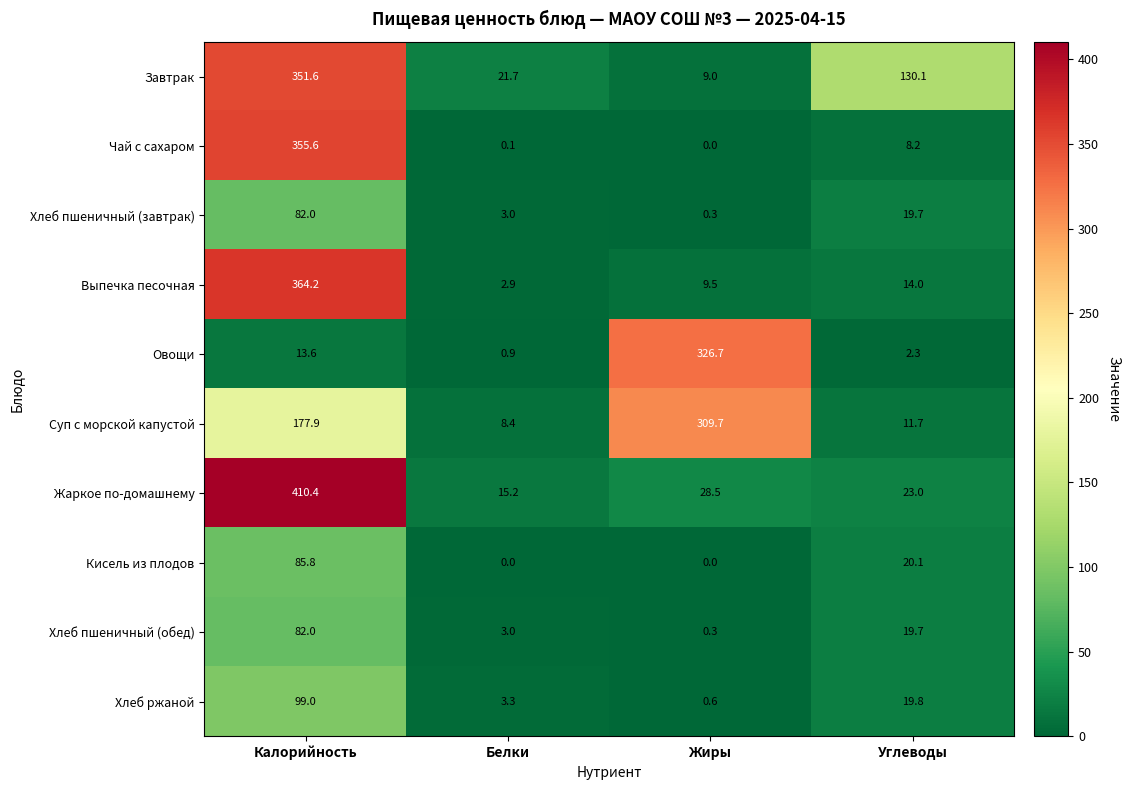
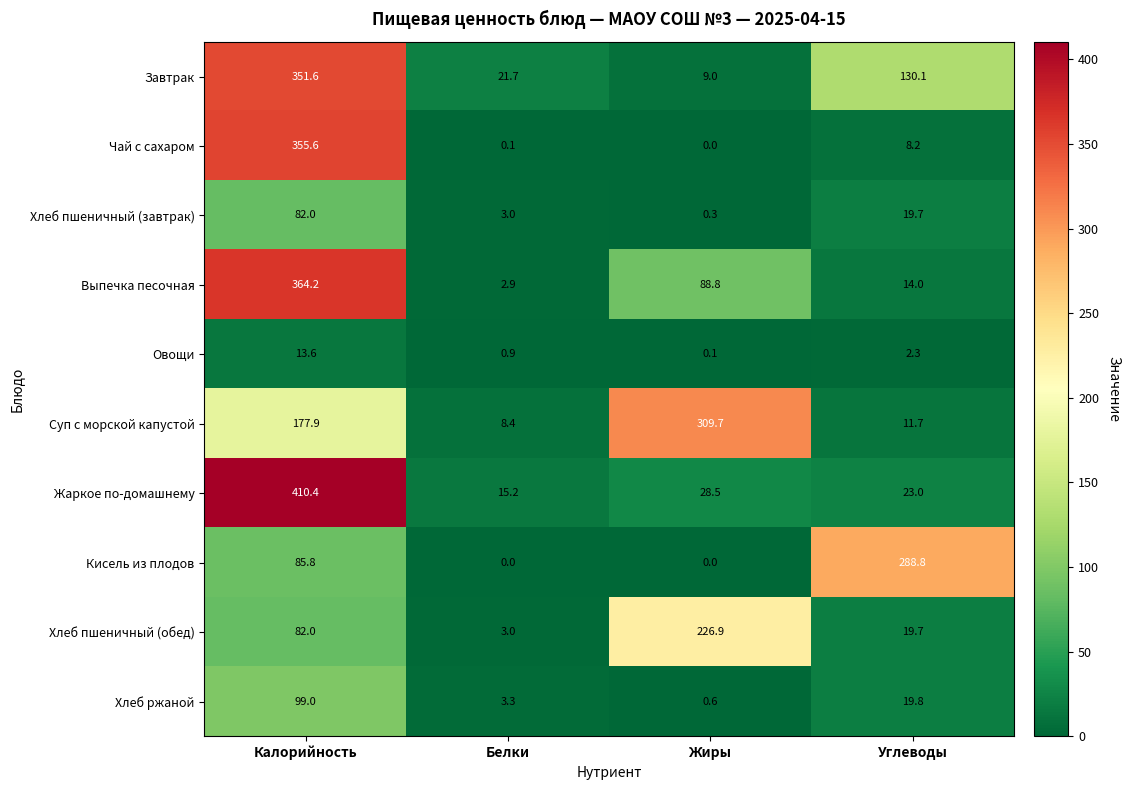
Выпечка песочная, Жиры: 9.5 -> 88.8
Овощи, Жиры: 326.7 -> 0.1
Кисель из плодов, Углеводы: 20.1 -> 288.8
Хлеб пшеничный (обед), Жиры: 0.3 -> 226.9
